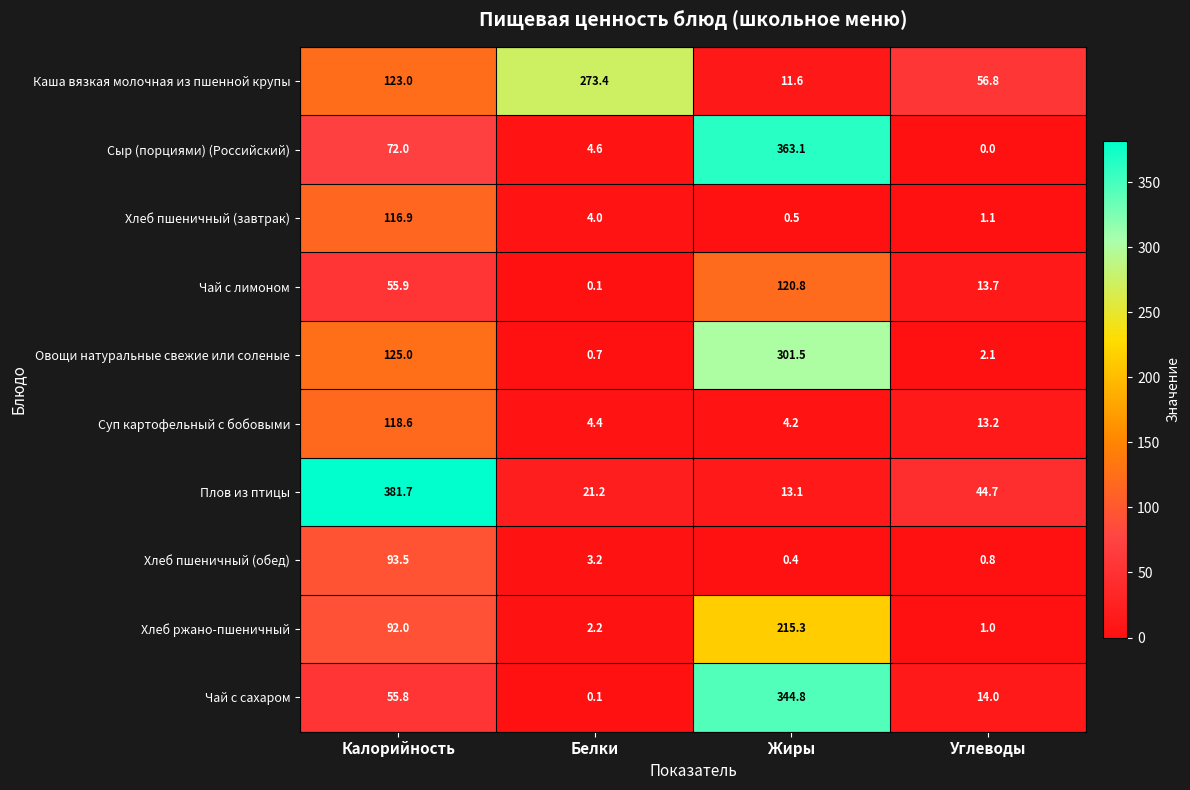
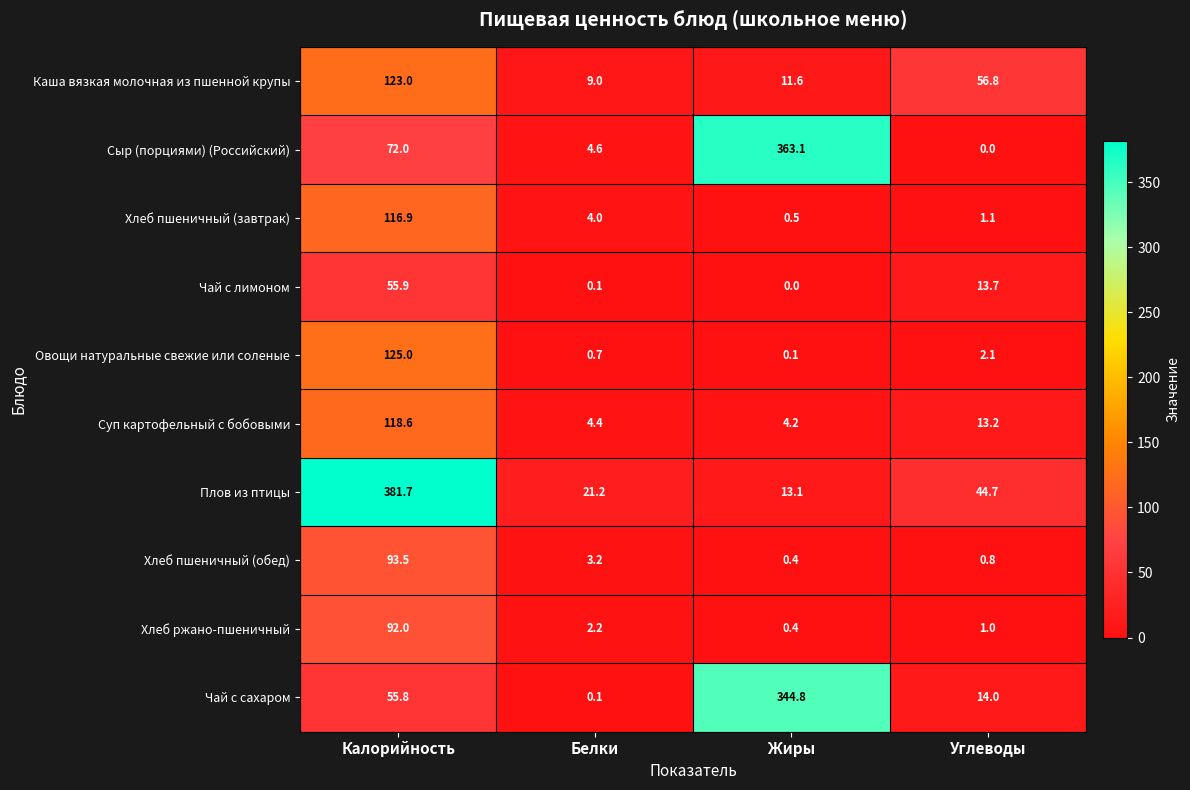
Каша вязкая молочная из пшенной крупы, Белки: 273.4 -> 9.0
Чай с лимоном, Жиры: 120.8 -> 0.0
Овощи натуральные свежие или соленые, Жиры: 301.5 -> 0.1
Хлеб ржано-пшеничный, Жиры: 215.3 -> 0.4
